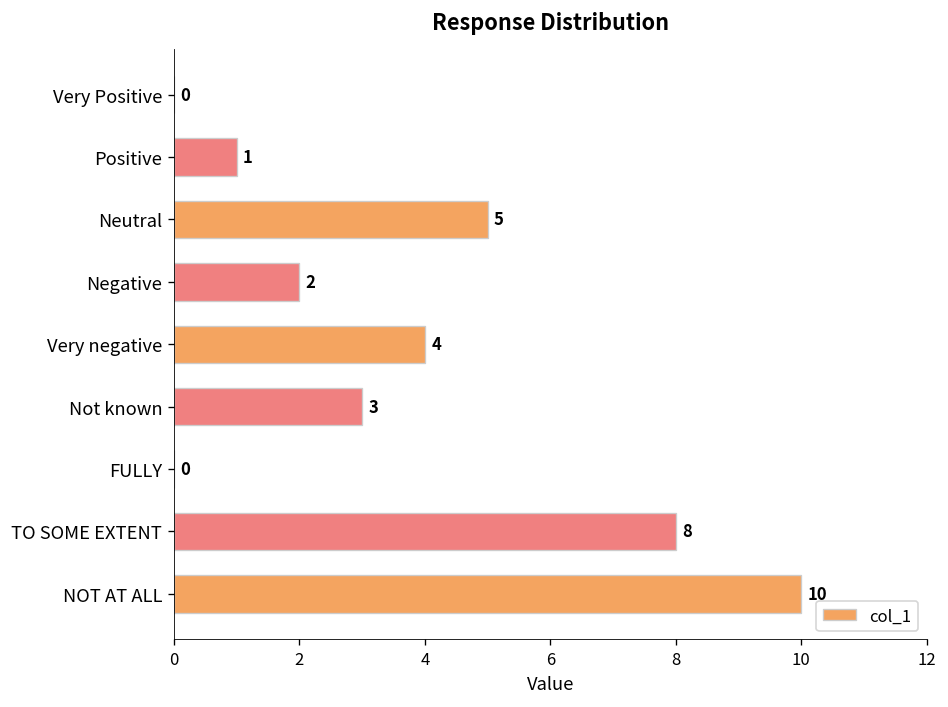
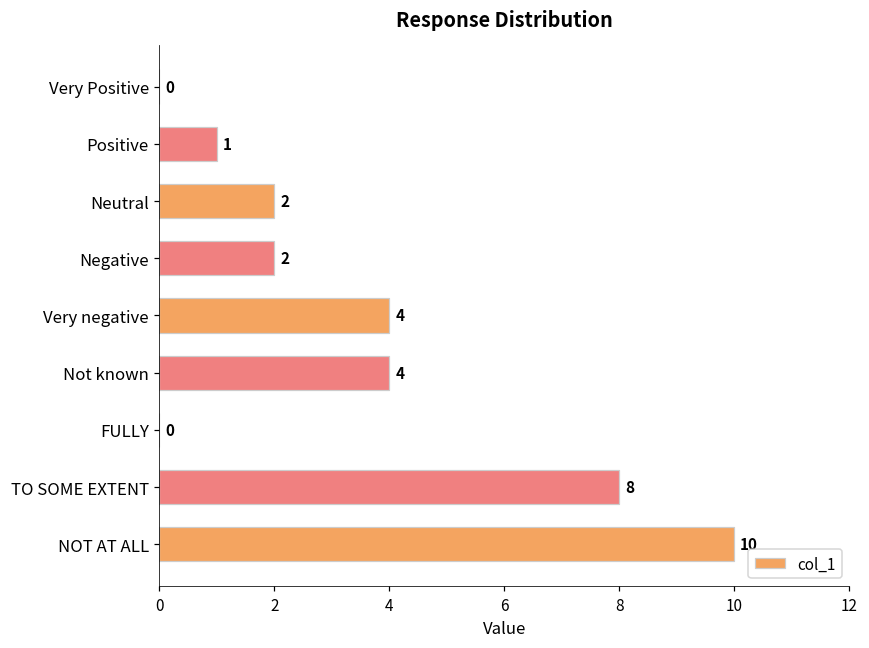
Neutral: 5 -> 2
Not known: 3 -> 4
